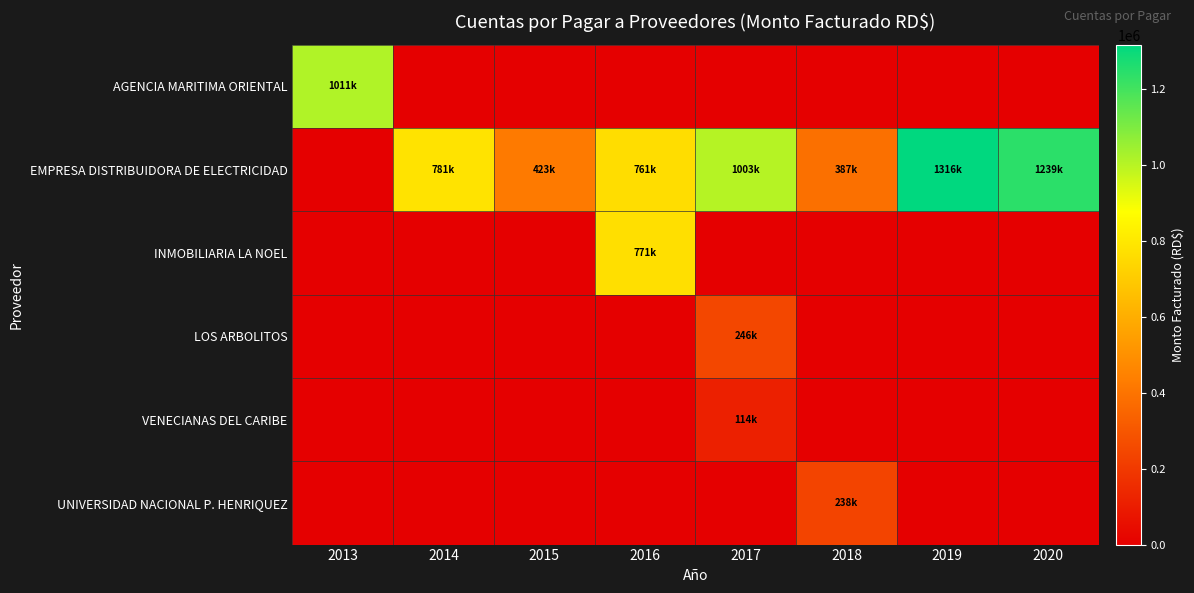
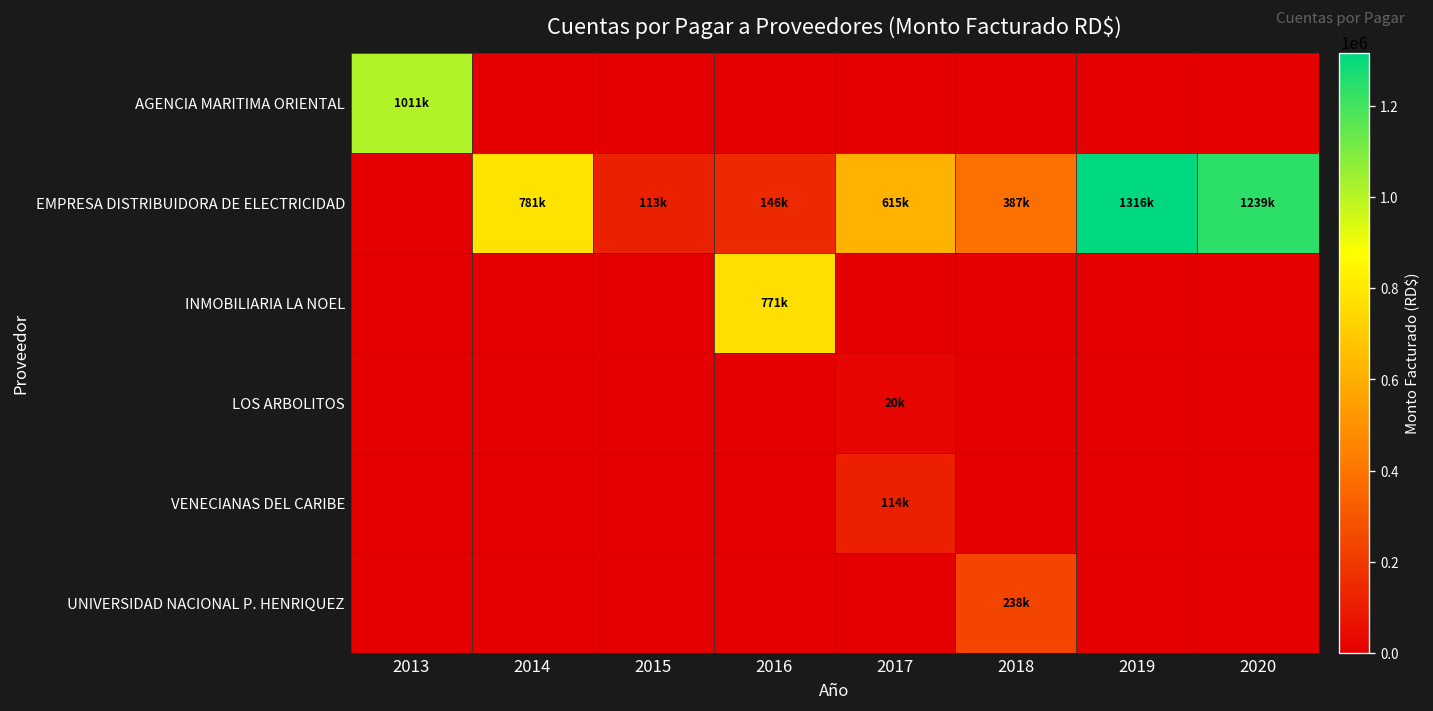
EMPRESA DISTRIBUIDORA DE ELECTRICIDAD, 2015: 423k -> 113k
EMPRESA DISTRIBUIDORA DE ELECTRICIDAD, 2016: 761k -> 146k
EMPRESA DISTRIBUIDORA DE ELECTRICIDAD, 2017: 1003k -> 615k
LOS ARBOLITOS, 2017: 246k -> 20k
